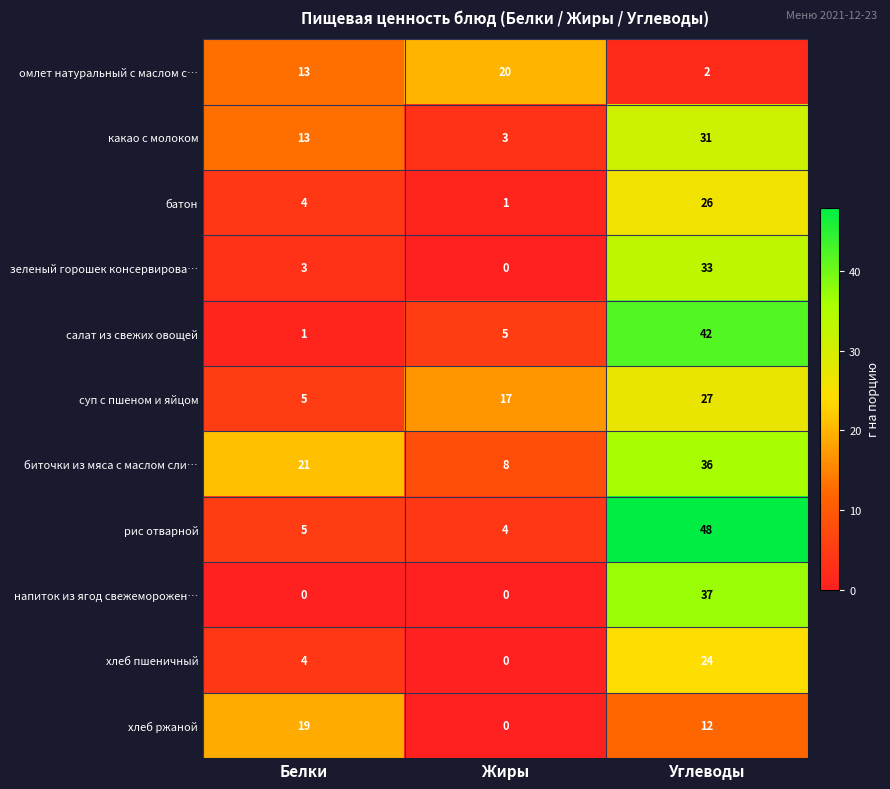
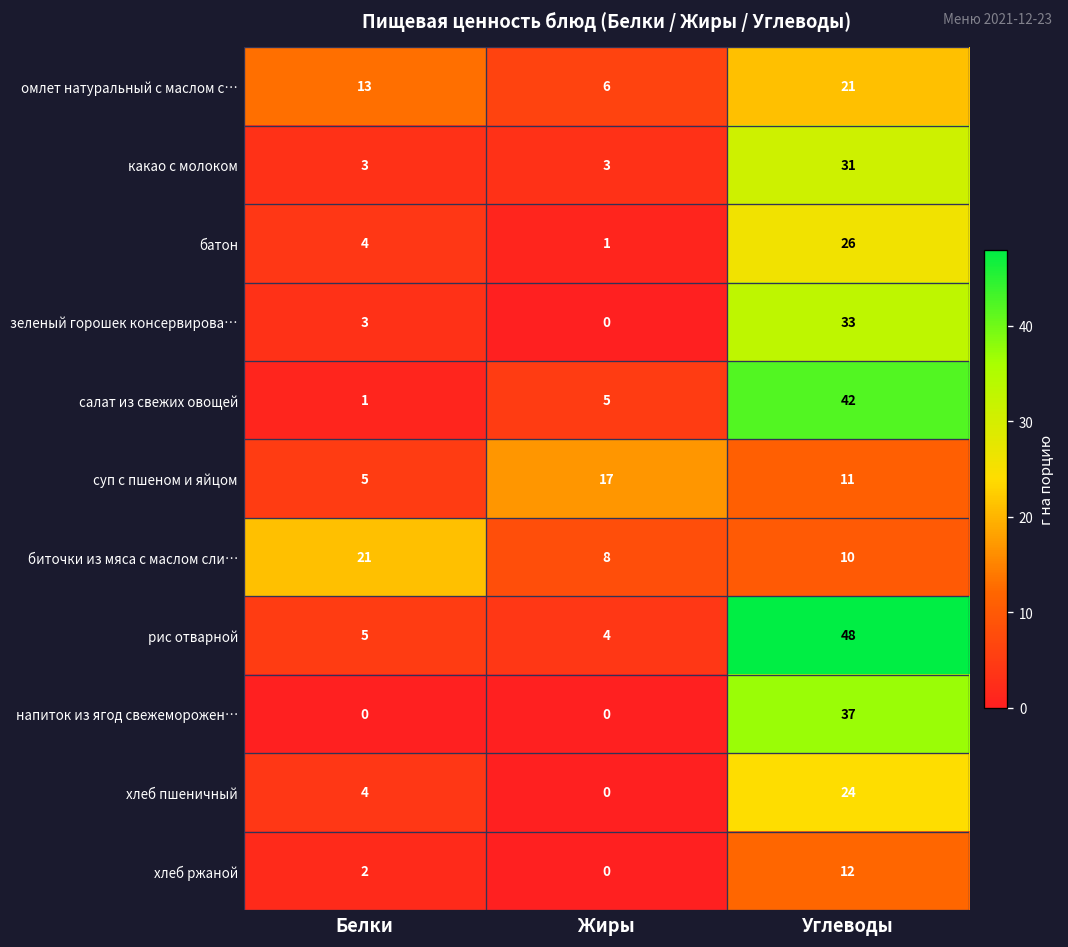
омлет натуральный с маслом с…, Жиры: 20 -> 6
омлет натуральный с маслом с…, Углеводы: 2 -> 21
какао с молоком, Белки: 13 -> 3
суп с пшеном и яйцом, Углеводы: 27 -> 11
биточки из мяса с маслом сли…, Углеводы: 36 -> 10
хлеб ржаной, Белки: 19 -> 2
